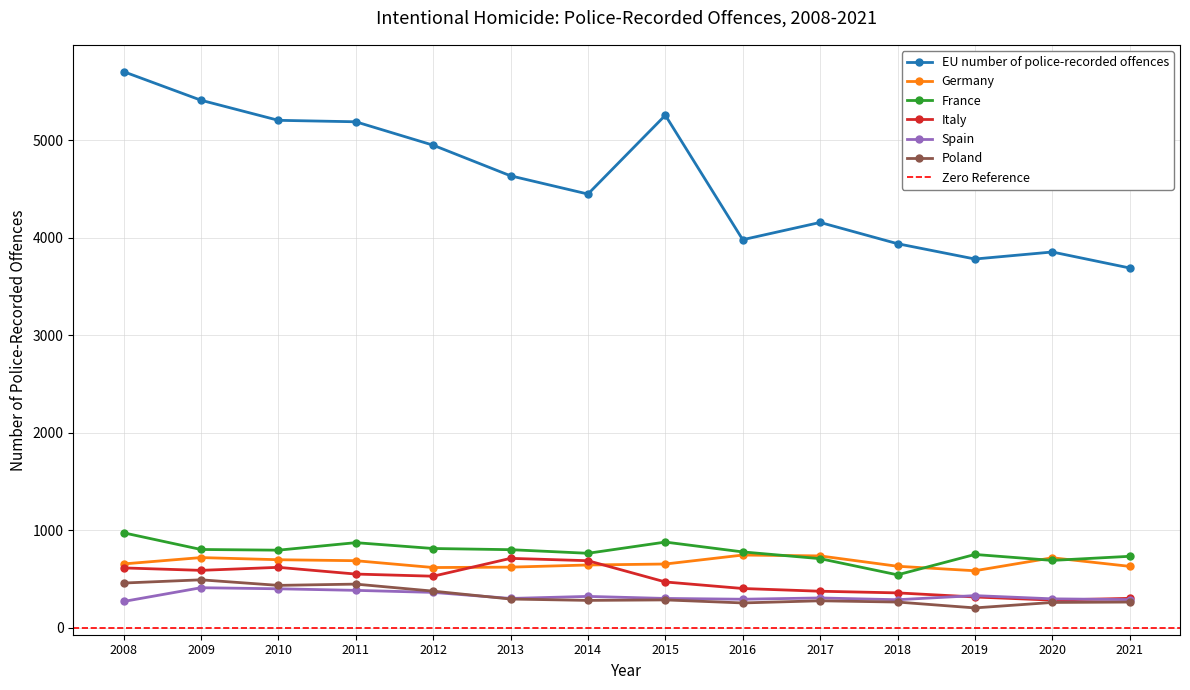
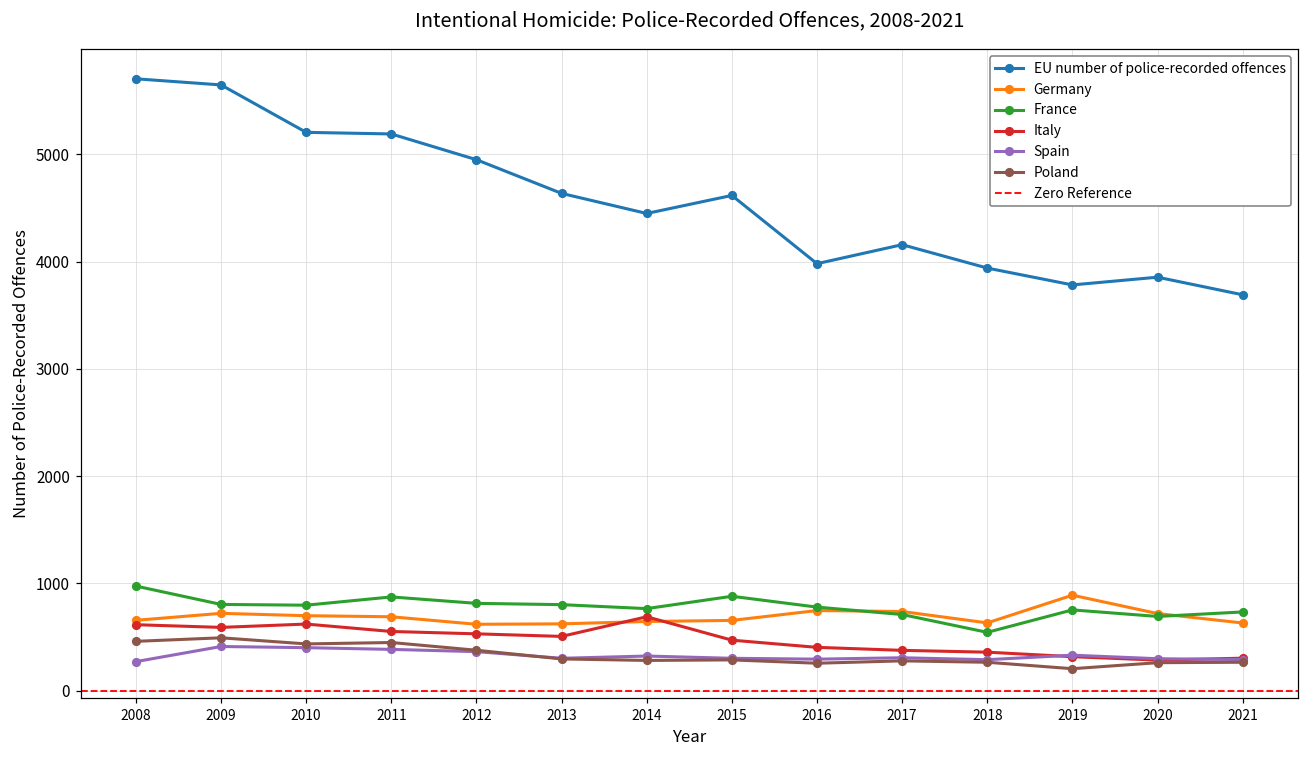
EU number of police-recorded offences, 2009: 5400 -> 5600
Italy, 2013: 700 -> 500
EU number of police-recorded offences, 2015: 5300 -> 4600
Germany, 2019: 600 -> 900
